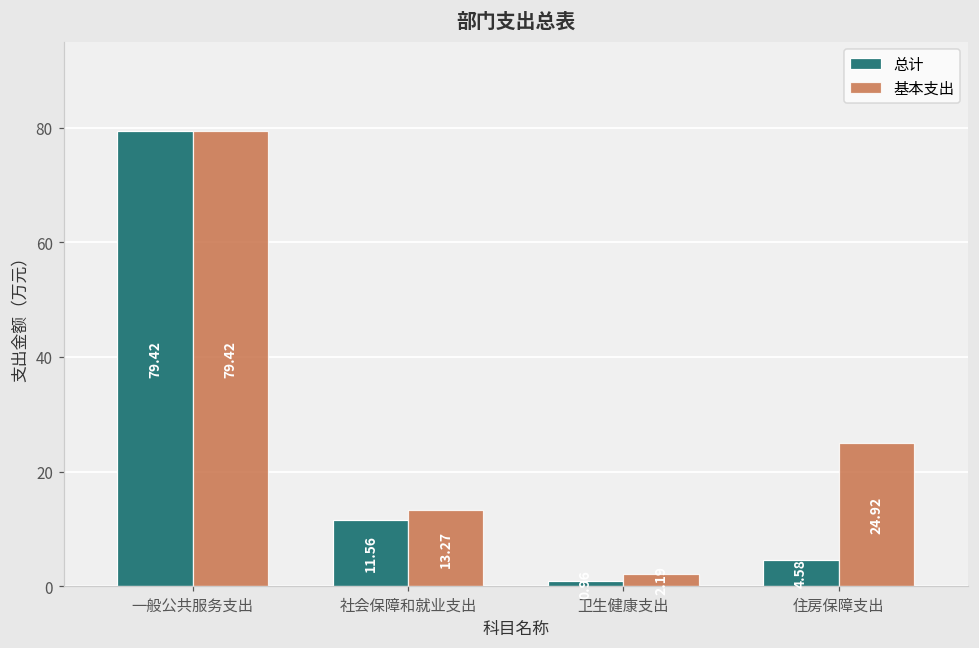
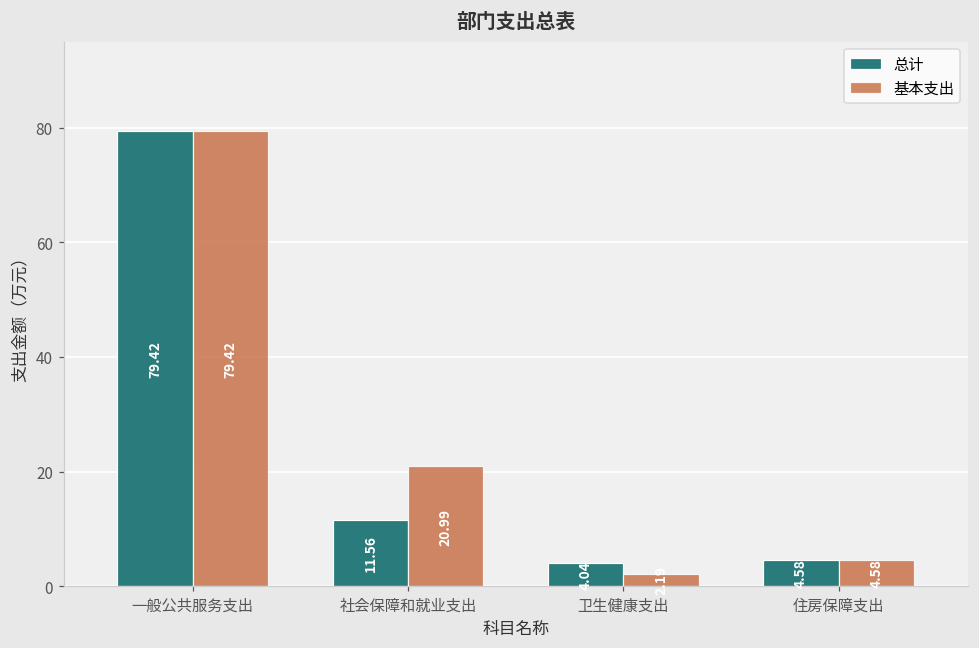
基本支出, 社会保障和就业支出: 13.27 -> 20.99
总计, 卫生健康支出: 1 -> 4
基本支出, 住房保障支出: 24.92 -> 4.58
